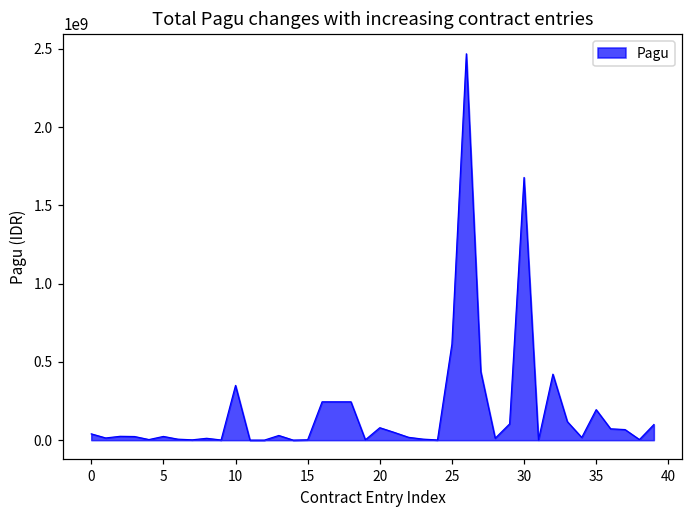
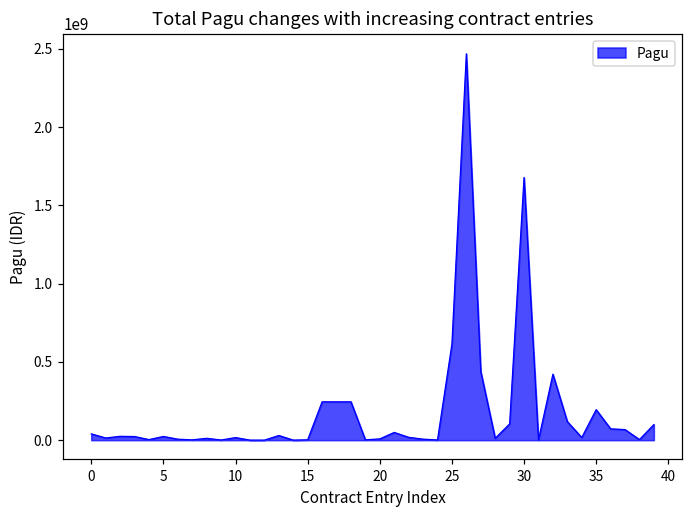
10: 350000000 -> 20000000
20: 80000000 -> 10000000
